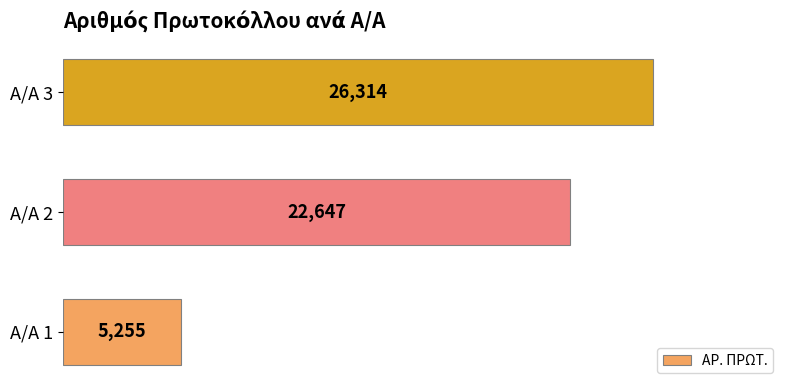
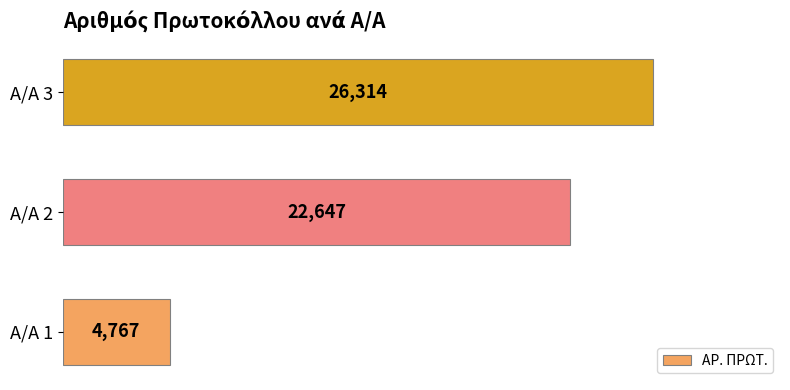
Α/Α 1: 5,255 -> 4,767
